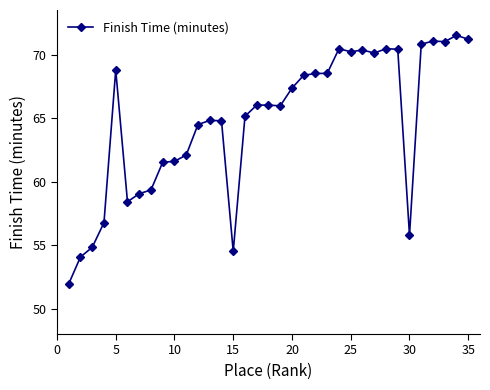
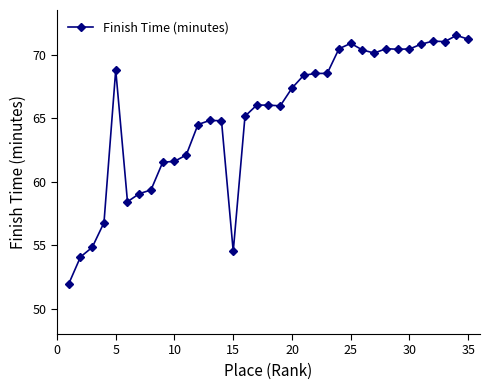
25: 70.2 -> 70.9
30: 55.8 -> 70.5
